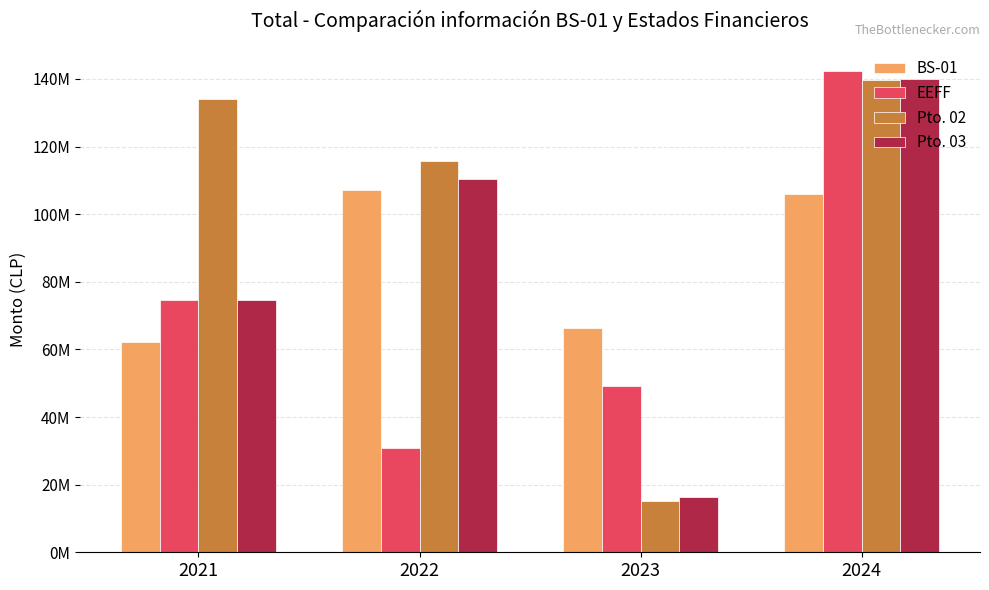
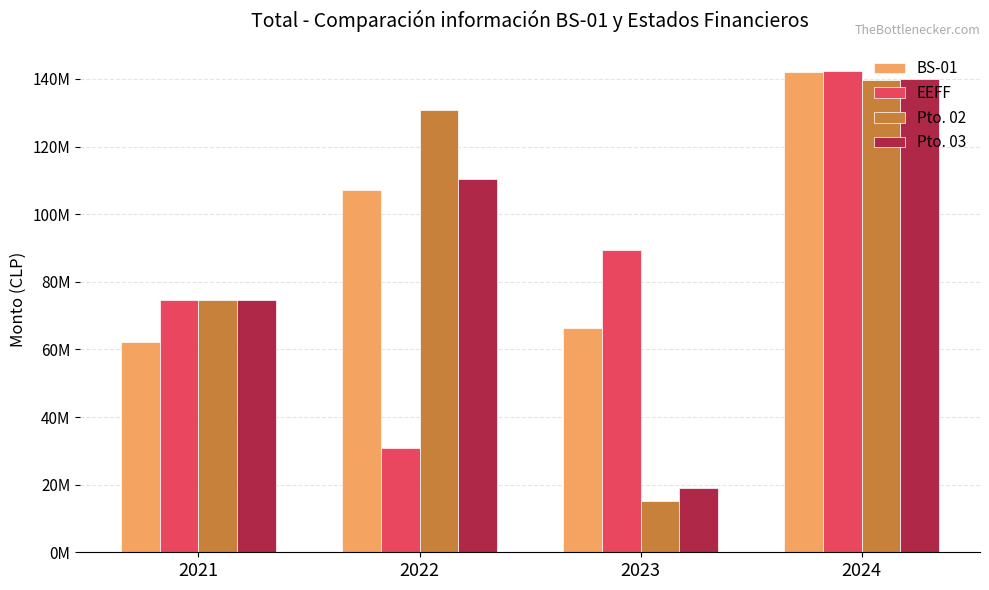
Pto. 02, 2021: 134000000 -> 75000000
Pto. 02, 2022: 116000000 -> 131000000
EEFF, 2023: 49000000 -> 89000000
Pto. 03, 2023: 16000000 -> 19000000
BS-01, 2024: 106000000 -> 142000000
